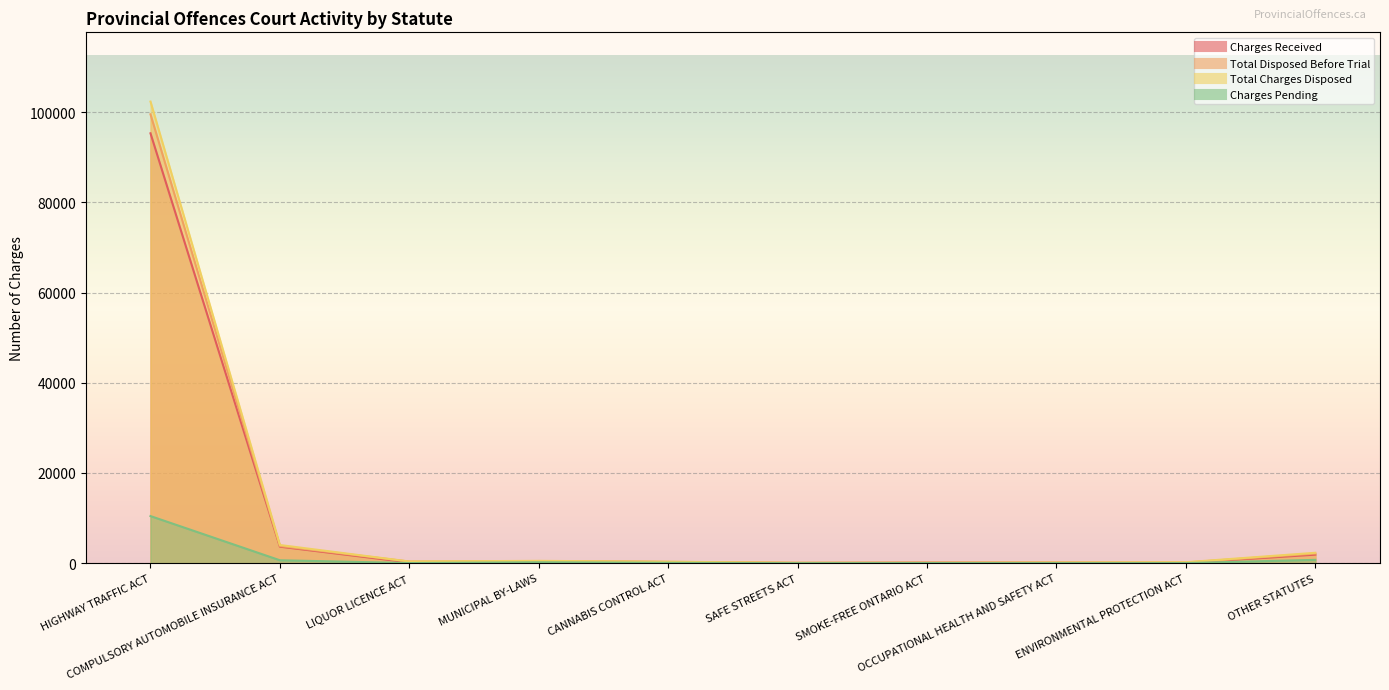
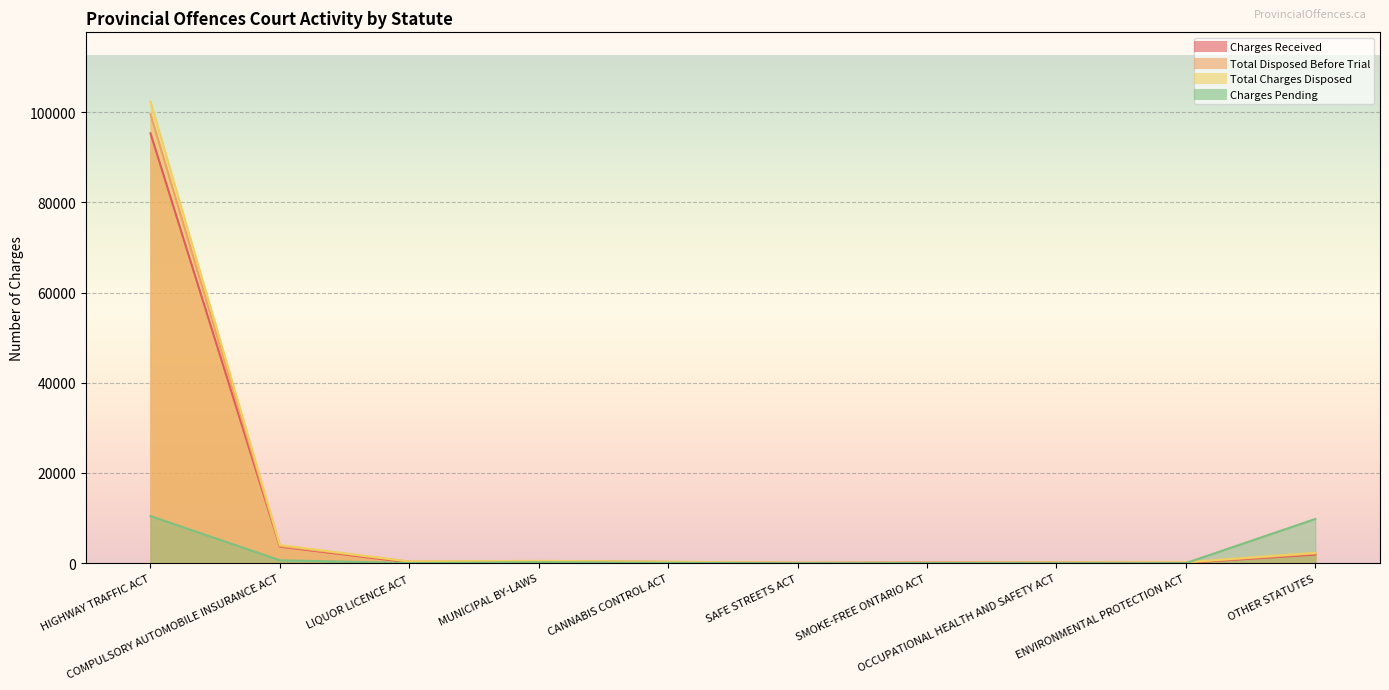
Charges Pending, OTHER STATUTES: 1000 -> 10000
